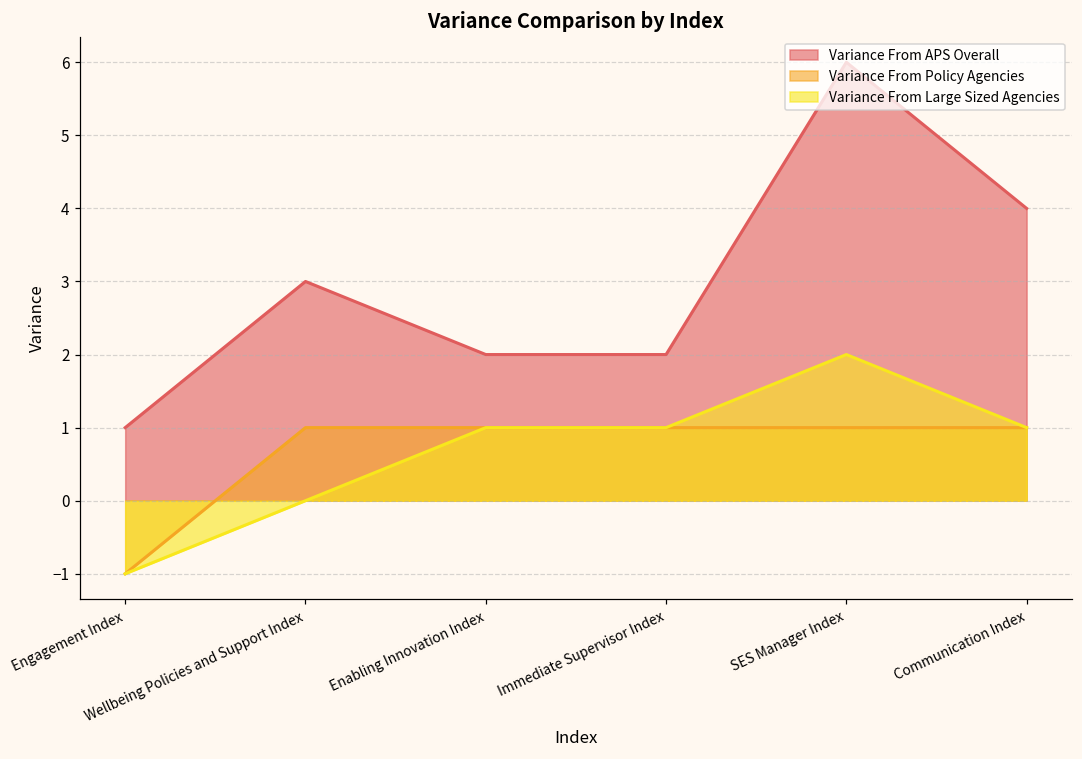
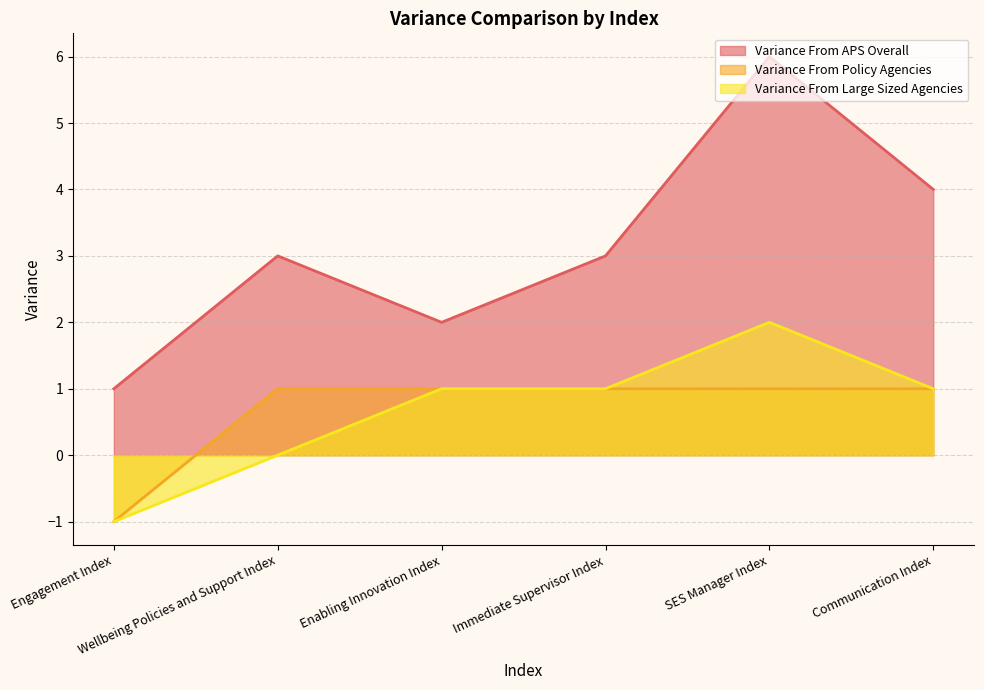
Variance From APS Overall, Immediate Supervisor Index: 2 -> 3
